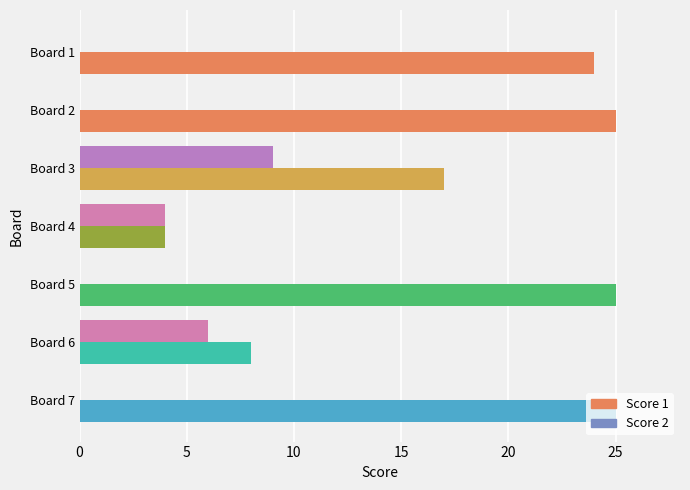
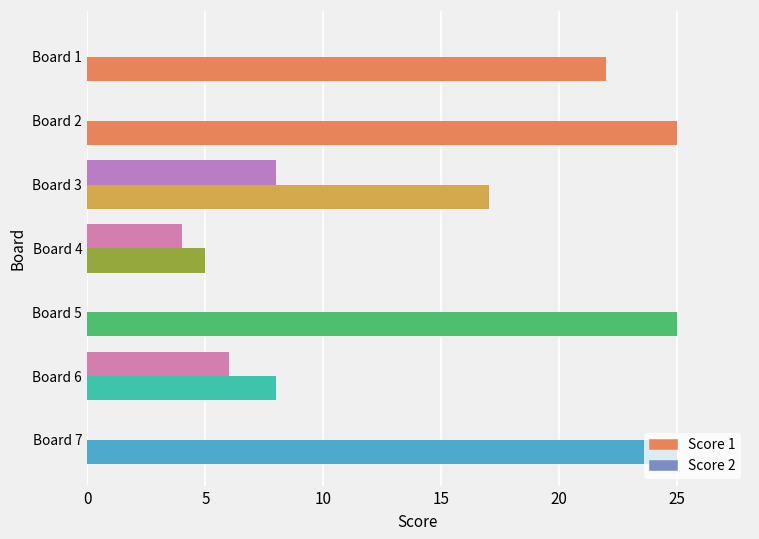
Score 1, Board 1: 24 -> 22
Score 2, Board 3: 9 -> 8
Score 1, Board 4: 4 -> 5
